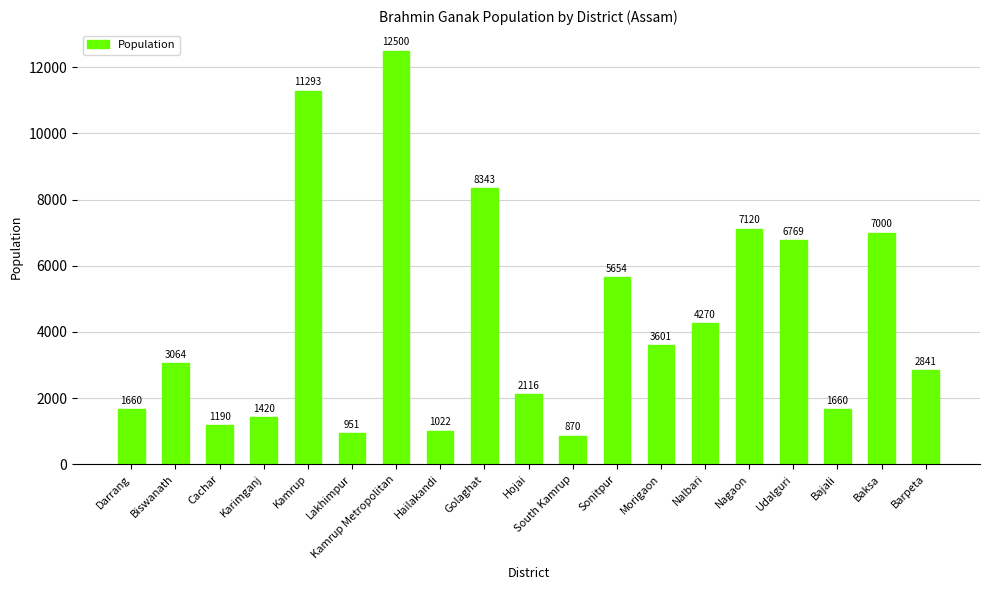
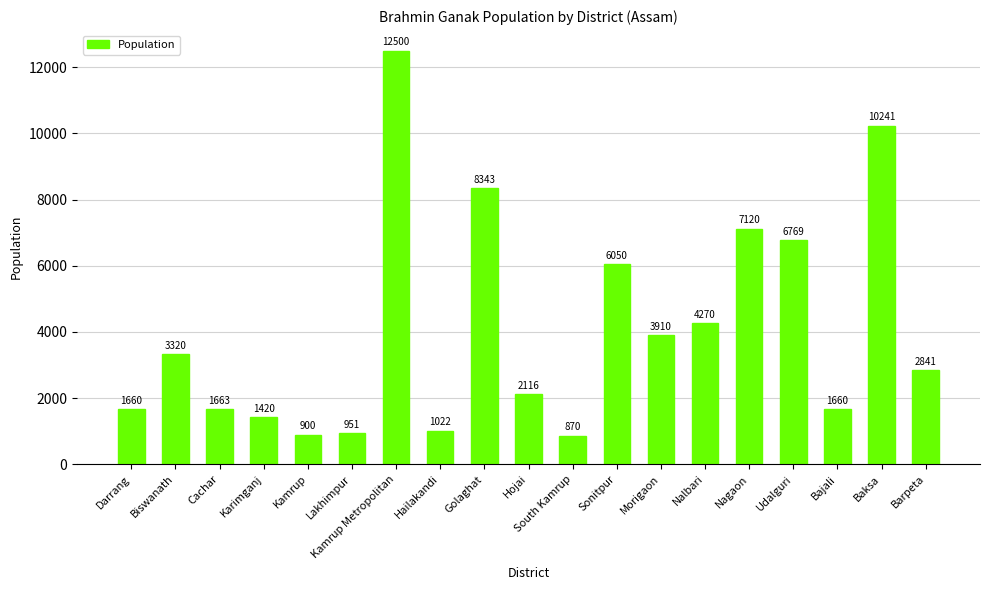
Biswanath: 3064 -> 3320
Cachar: 1190 -> 1663
Kamrup: 11293 -> 900
Sonitpur: 5654 -> 6050
Morigaon: 3601 -> 3910
Baksa: 7000 -> 10241
